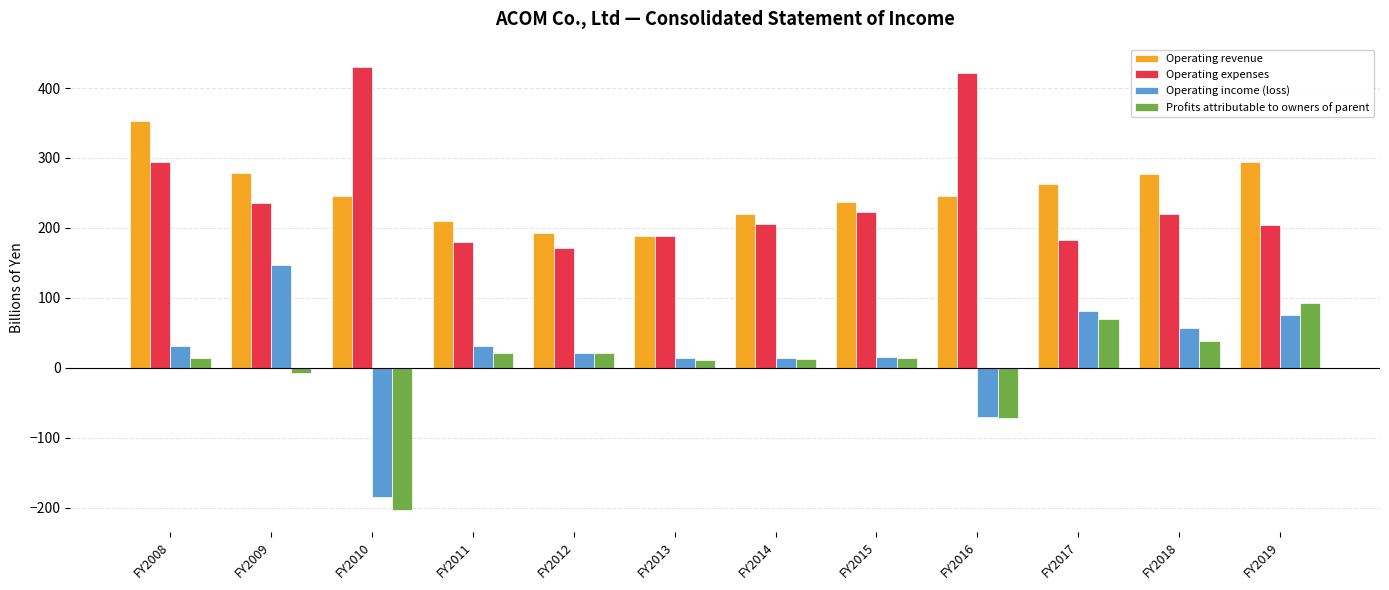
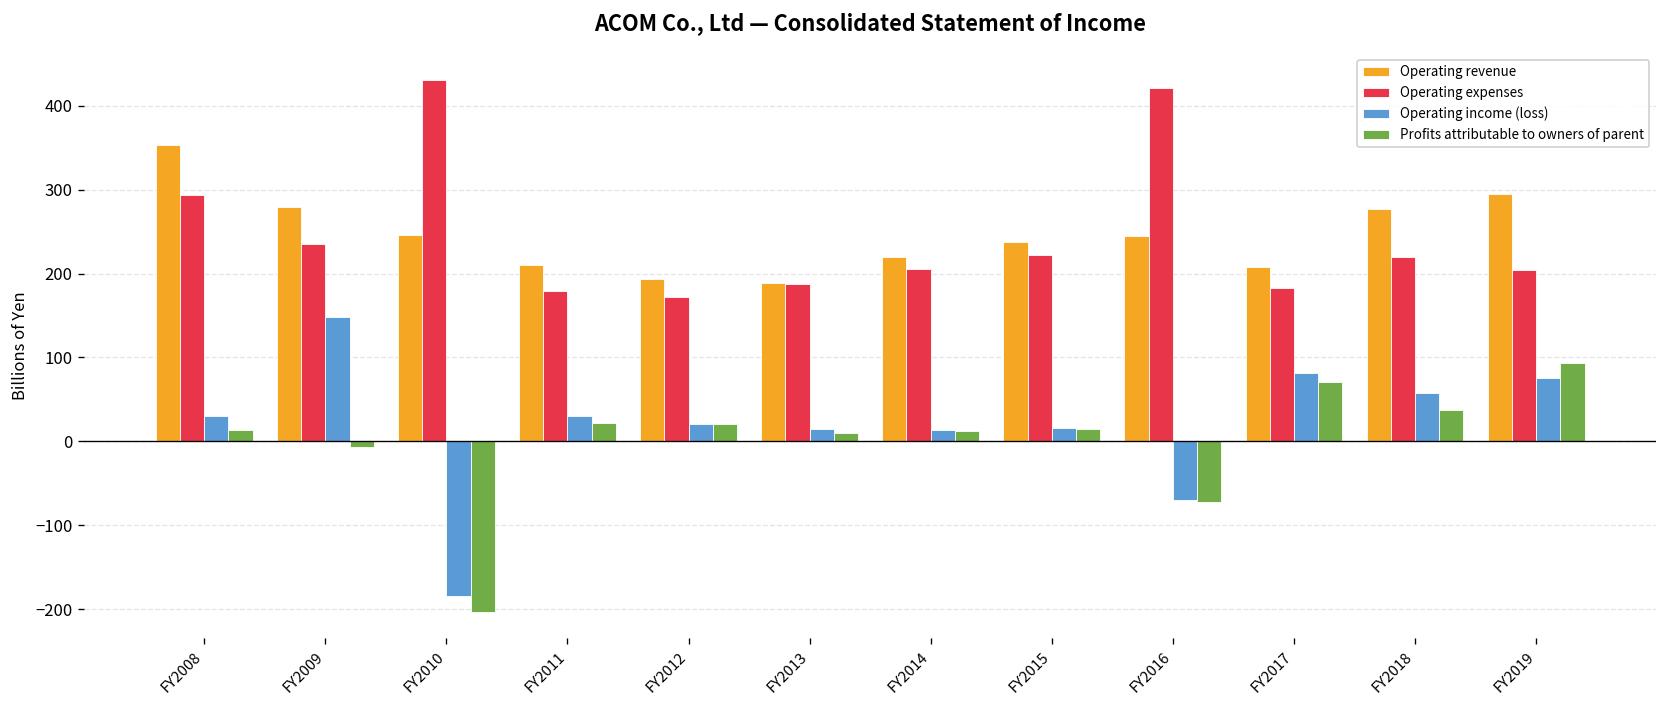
Operating revenue, FY2017: 260 -> 210
